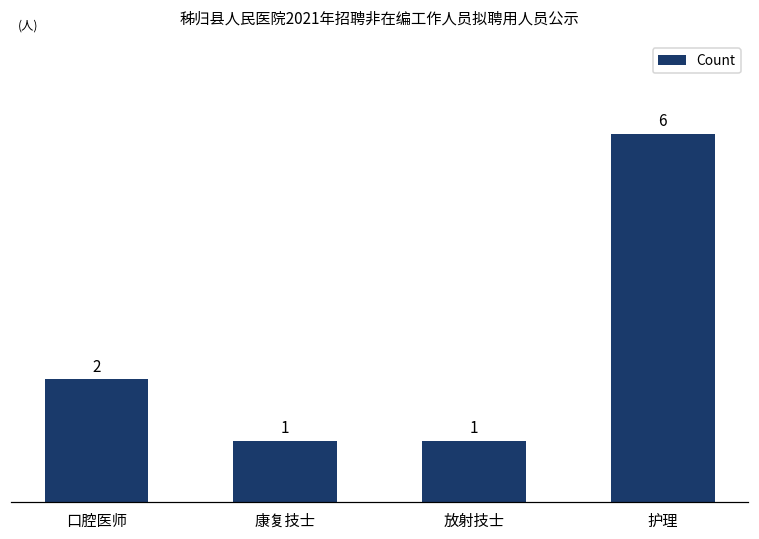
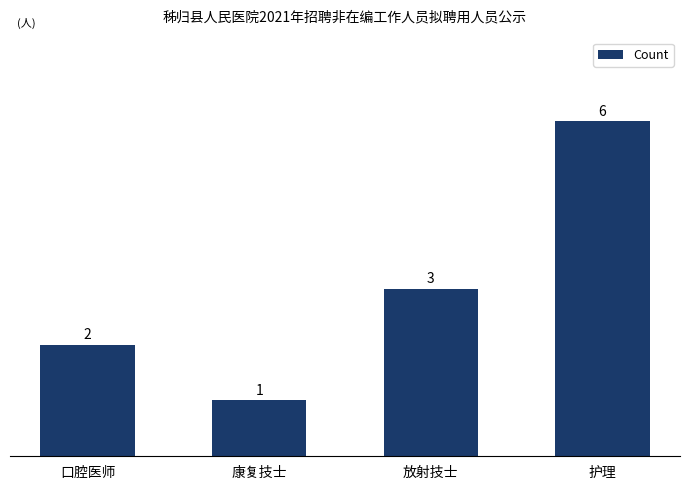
放射技士: 1 -> 3
